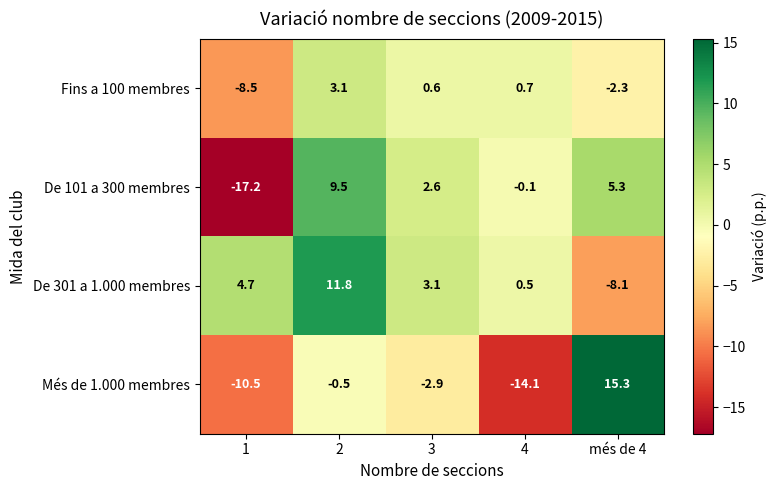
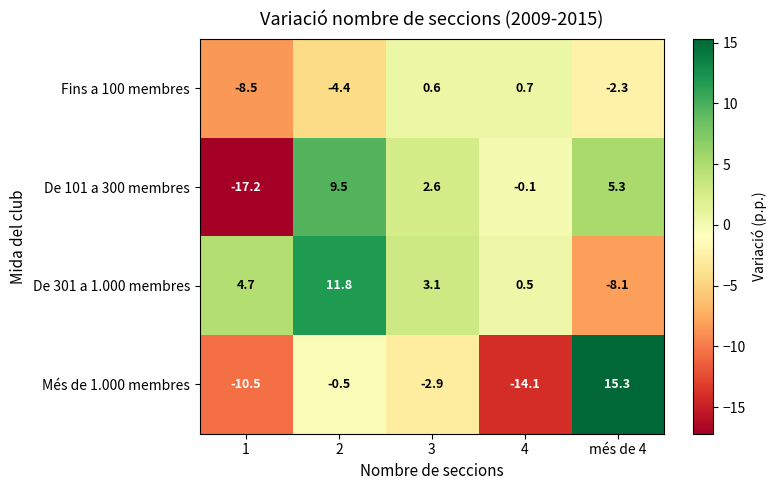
Fins a 100 membres, 2: 3.1 -> -4.4
